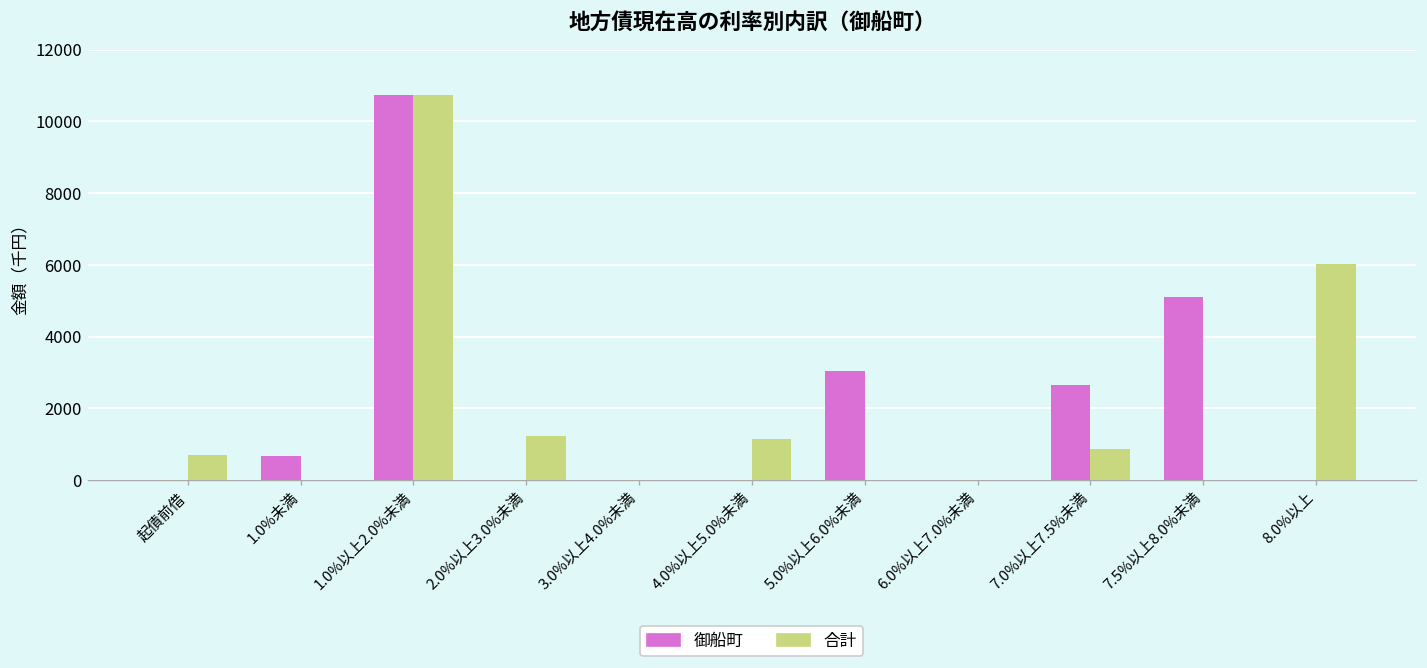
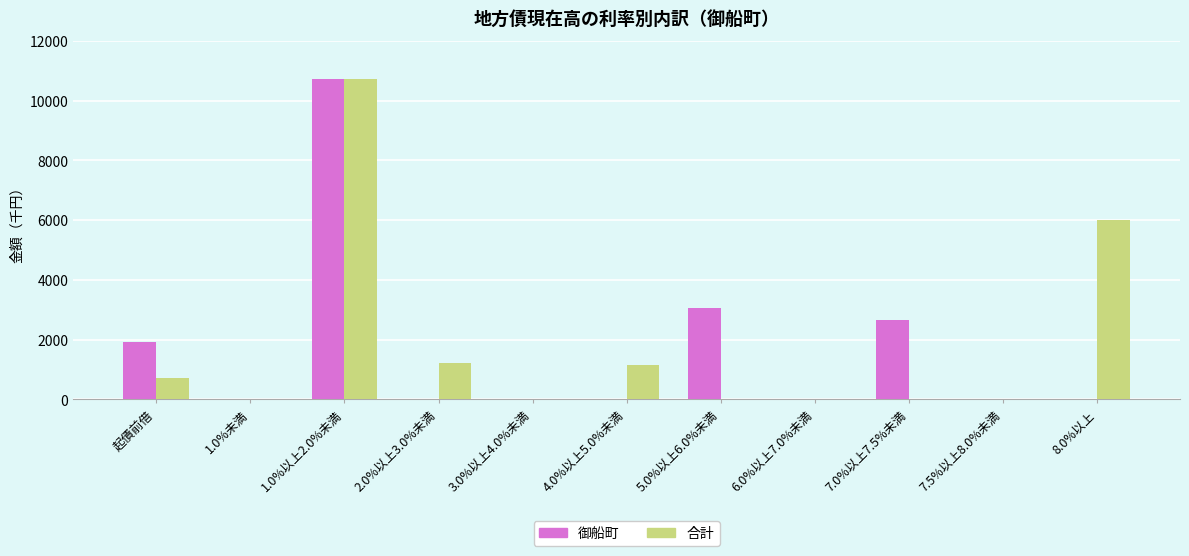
御船町, 起債前借: 0 -> 1900
御船町, 1.0%未満: 700 -> 0
合計, 7.0%以上7.5%未満: 900 -> 0
御船町, 7.5%以上8.0%未満: 5100 -> 0
